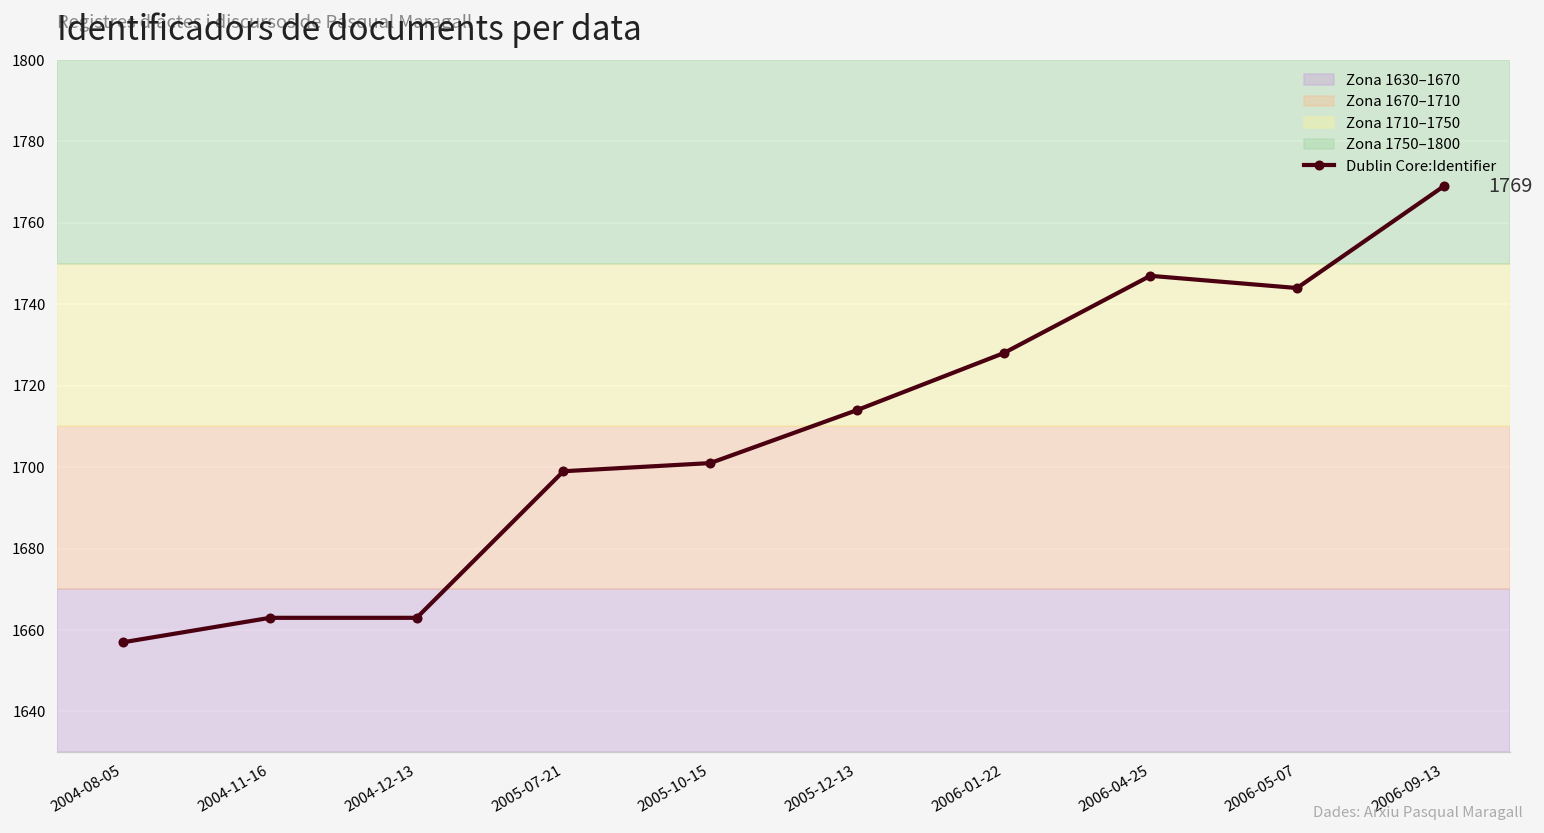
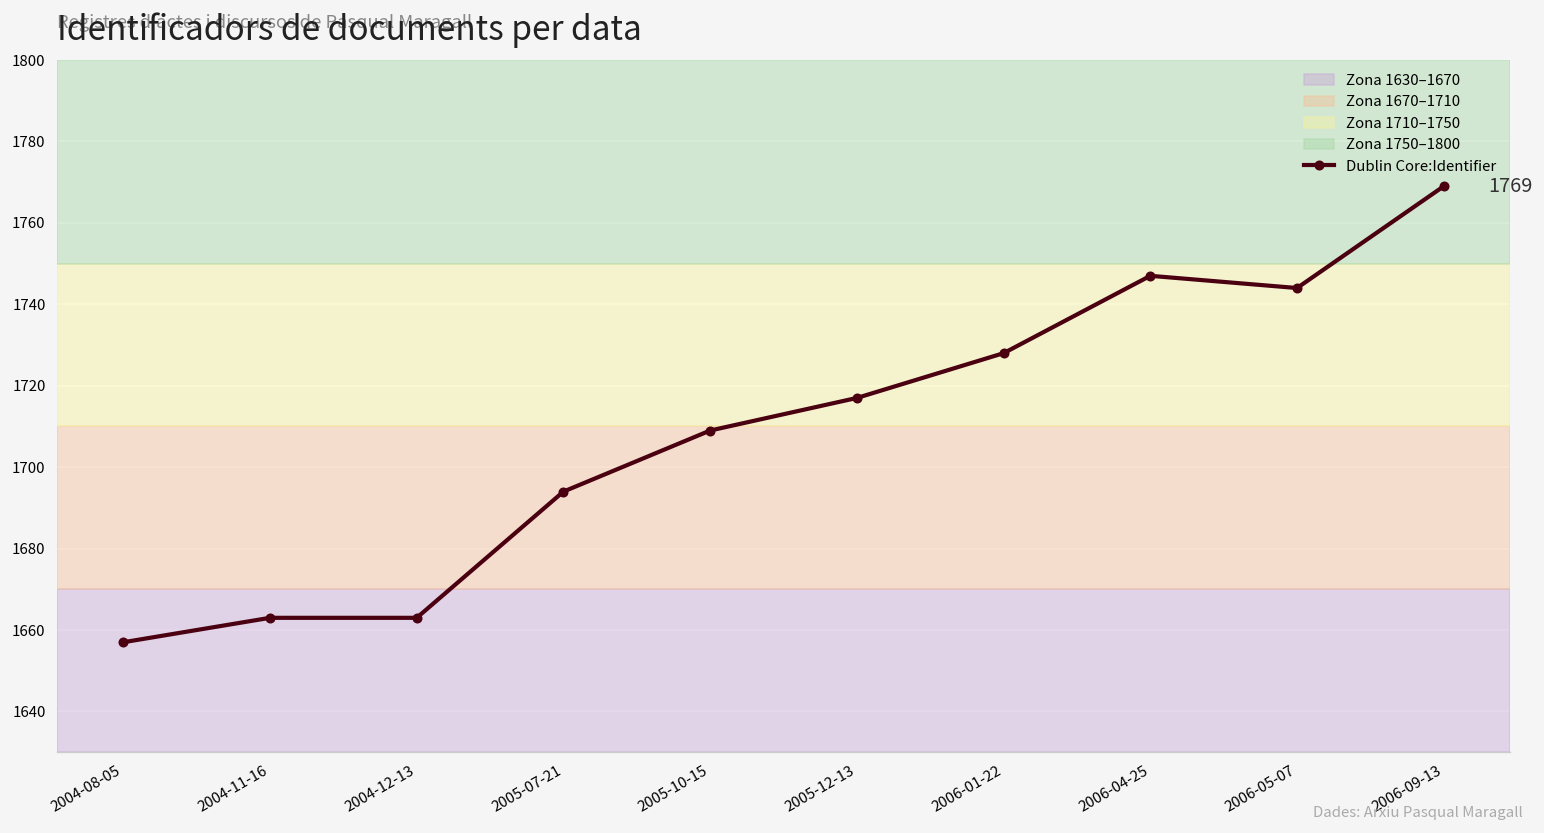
2005-07-21: 1699 -> 1694
2005-10-15: 1701 -> 1709
2005-12-13: 1714 -> 1717
